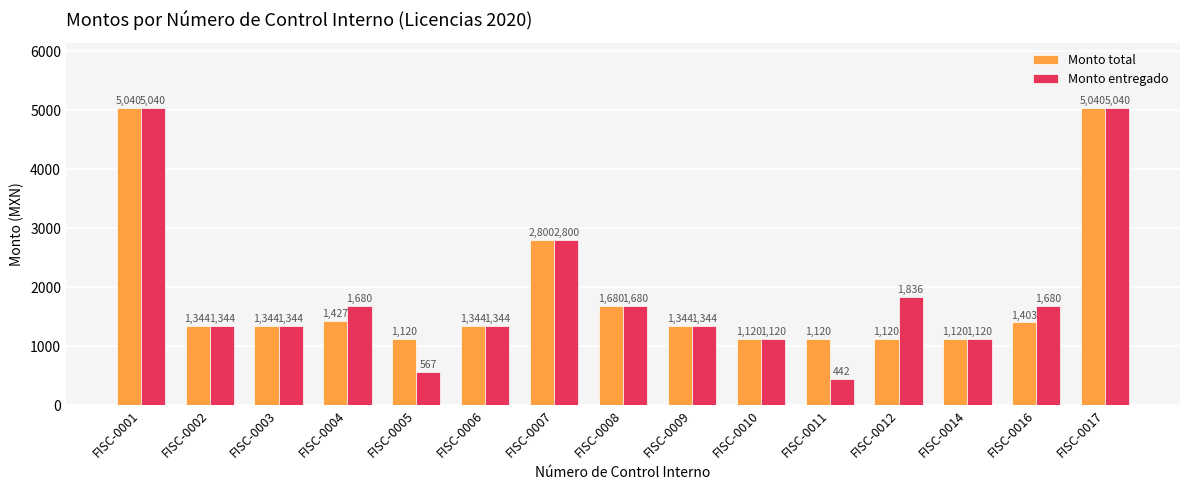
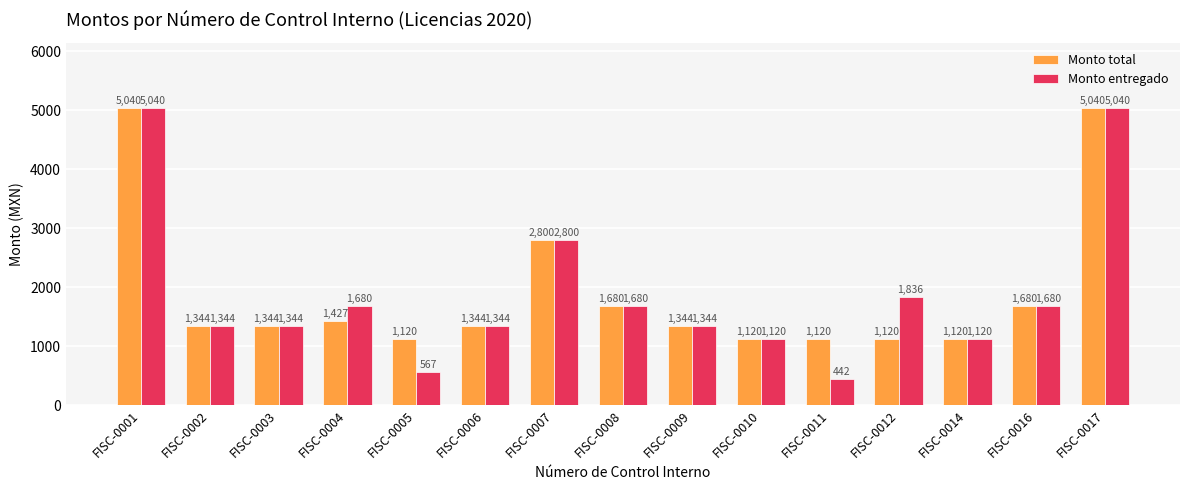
Monto total, FISC-0016: 1,403 -> 1,680
